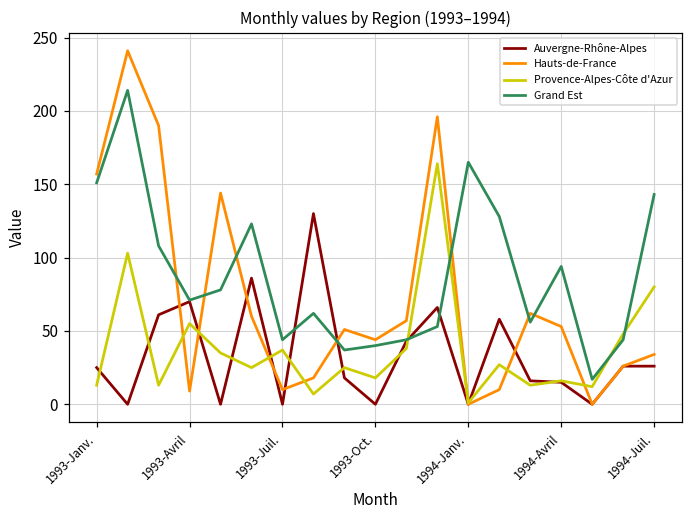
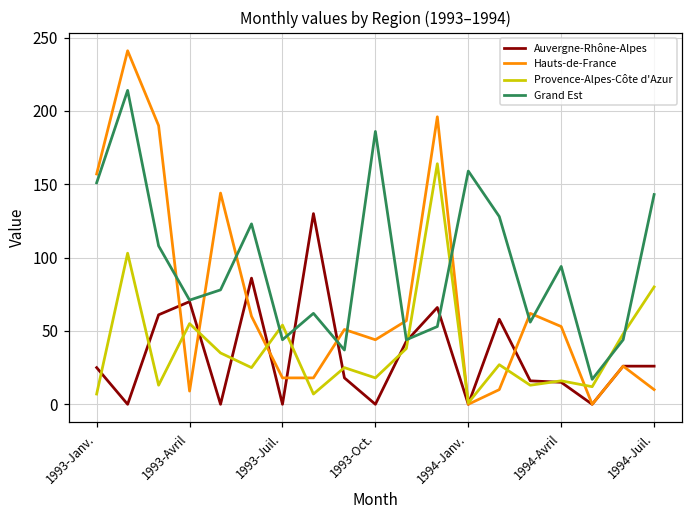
Provence-Alpes-Côte d'Azur, 1993-Janv.: 13 -> 7
Hauts-de-France, 1993-Juil.: 10 -> 18
Provence-Alpes-Côte d'Azur, 1993-Juil.: 37 -> 54
Grand Est, 1993-Oct.: 40 -> 186
Grand Est, 1994-Janv.: 165 -> 159
Hauts-de-France, 1994-Juil.: 34 -> 10
